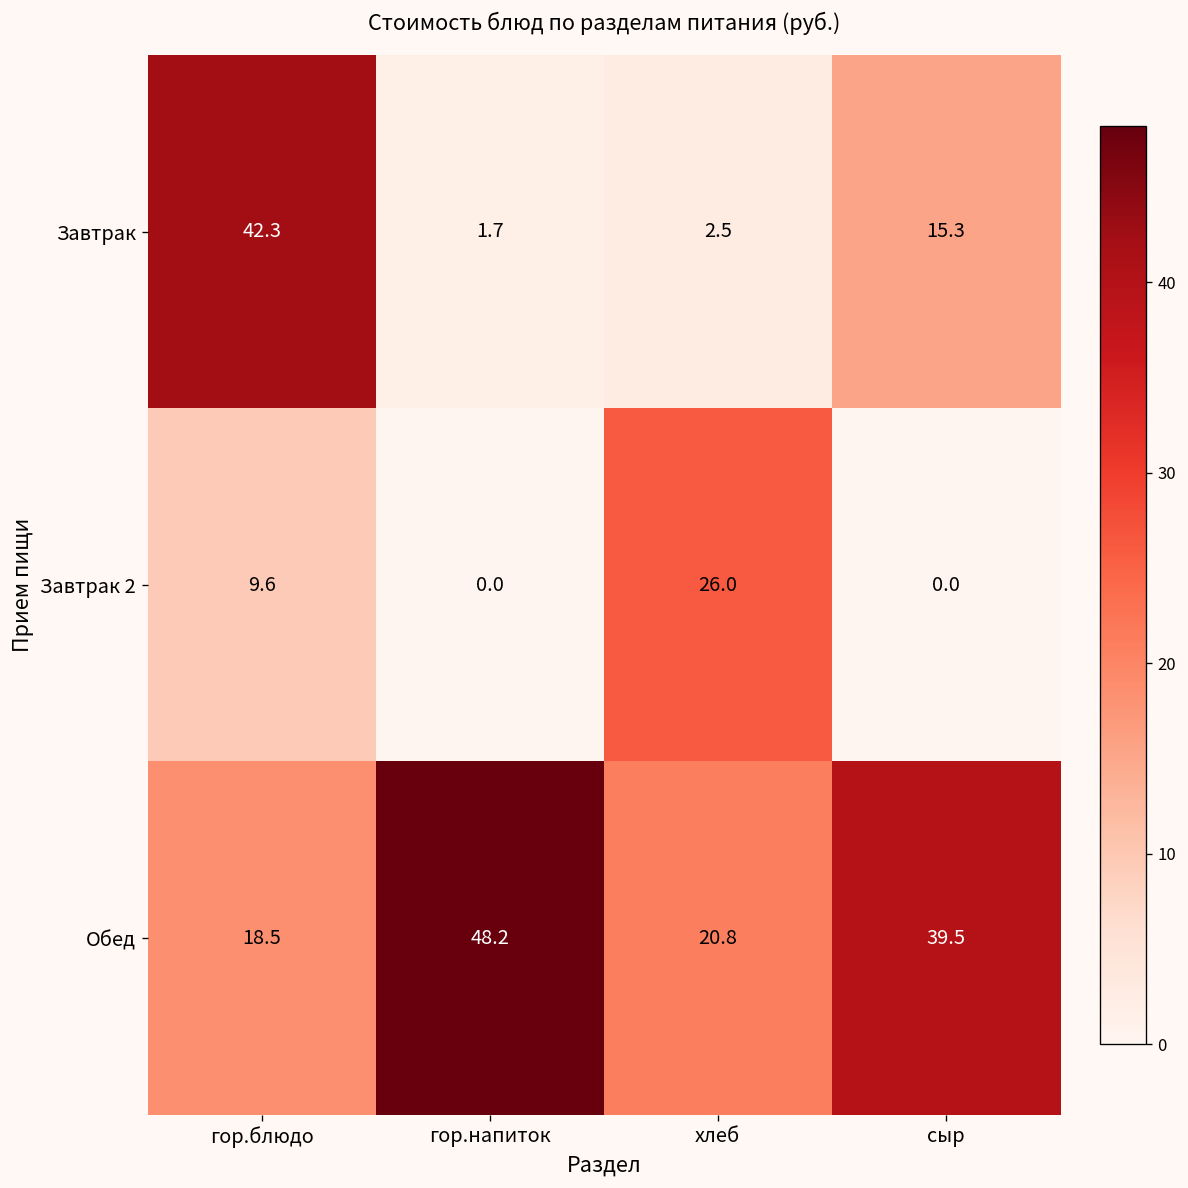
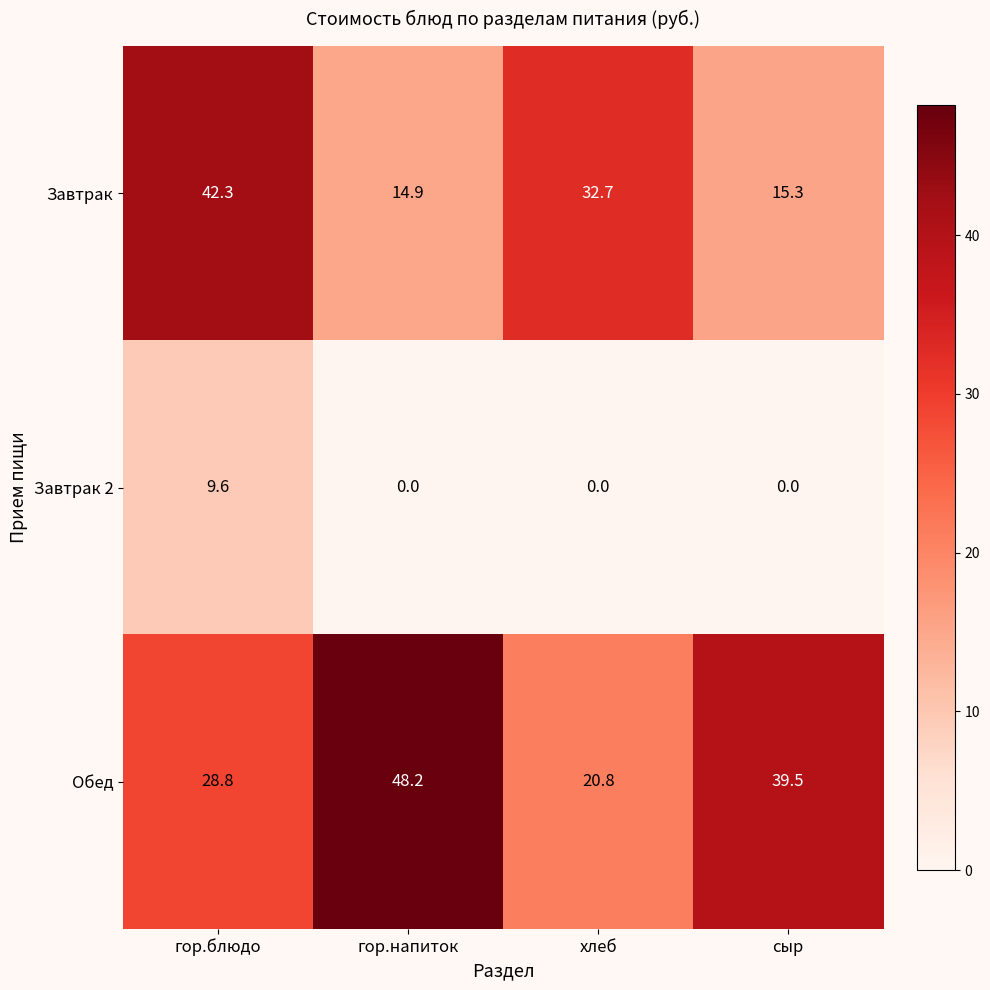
Завтрак, гор.напиток: 1.7 -> 14.9
Завтрак, хлеб: 2.5 -> 32.7
Завтрак 2, хлеб: 26.0 -> 0.0
Обед, гор.блюдо: 18.5 -> 28.8
